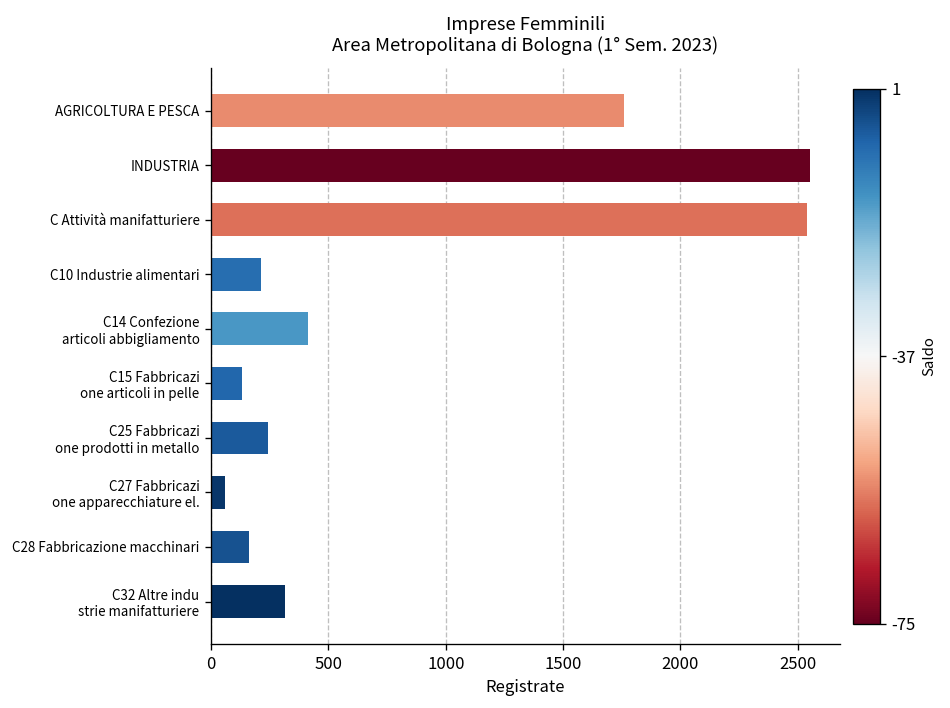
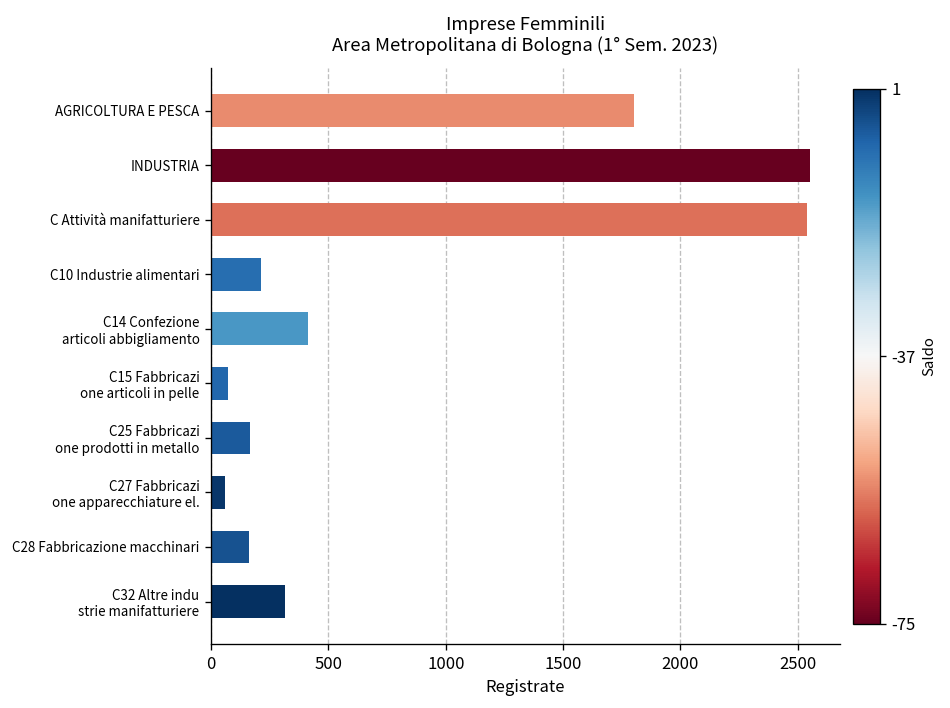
AGRICOLTURA E PESCA: 1760 -> 1800
C15 Fabbricazi one articoli in pelle: 130 -> 70
C25 Fabbricazi one prodotti in metallo: 240 -> 170
